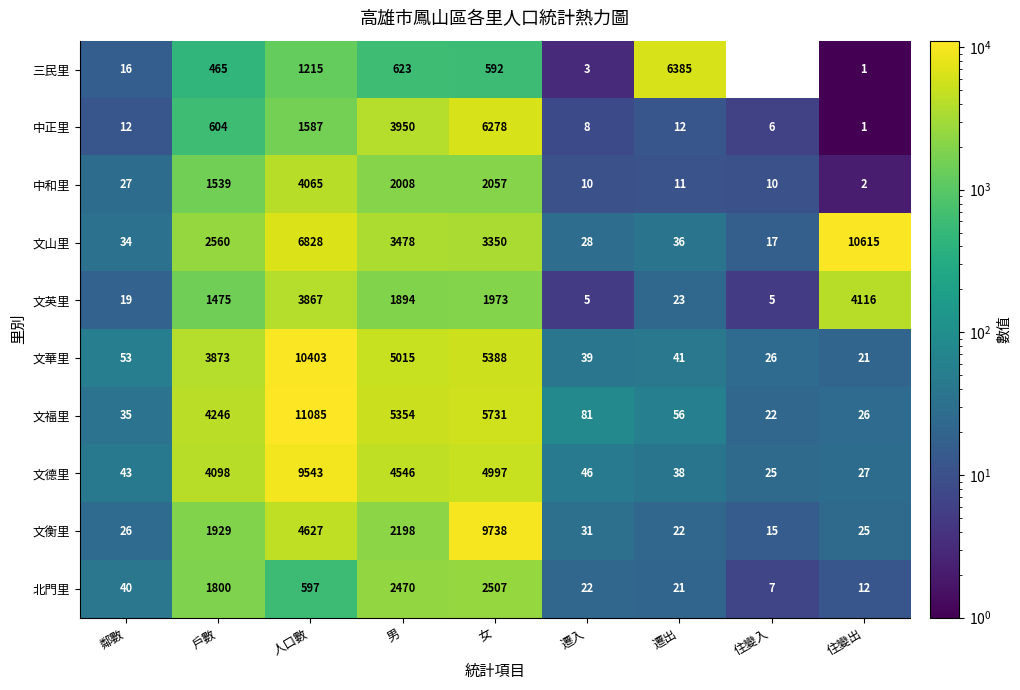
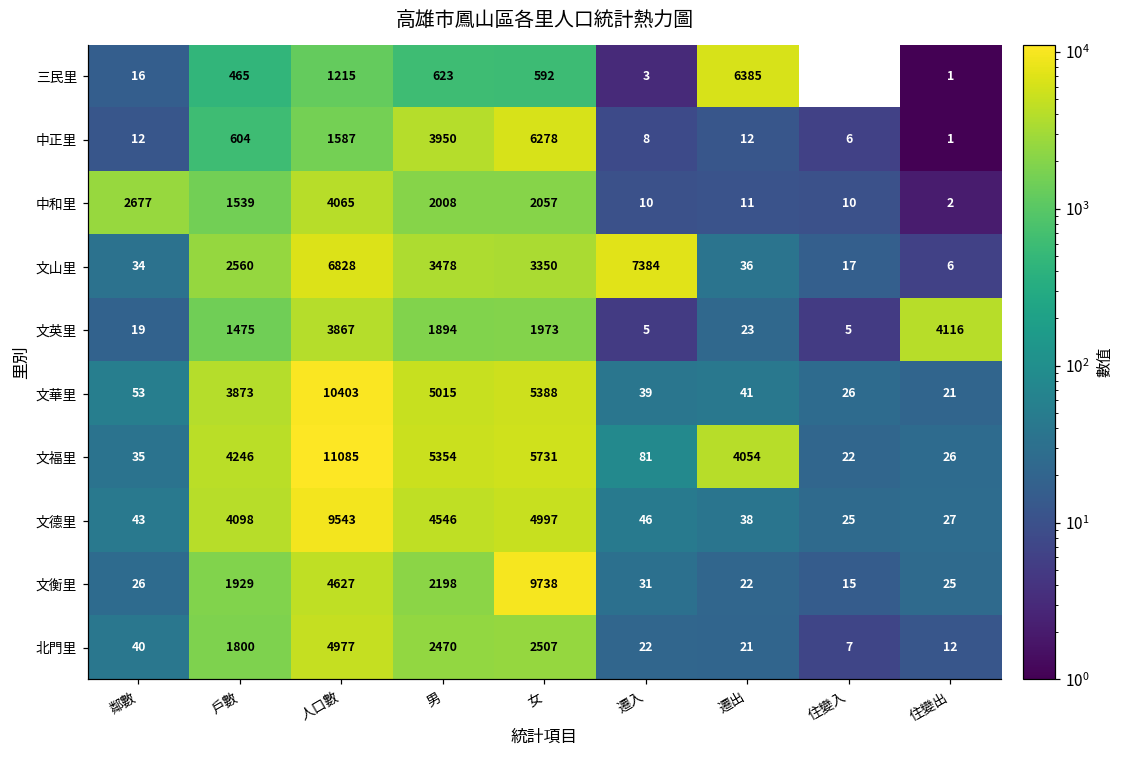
中和里, 鄰數: 27 -> 2677
文山里, 遷入: 28 -> 7384
文山里, 住變出: 10615 -> 6
文福里, 遷出: 56 -> 4054
北門里, 人口數: 597 -> 4977
